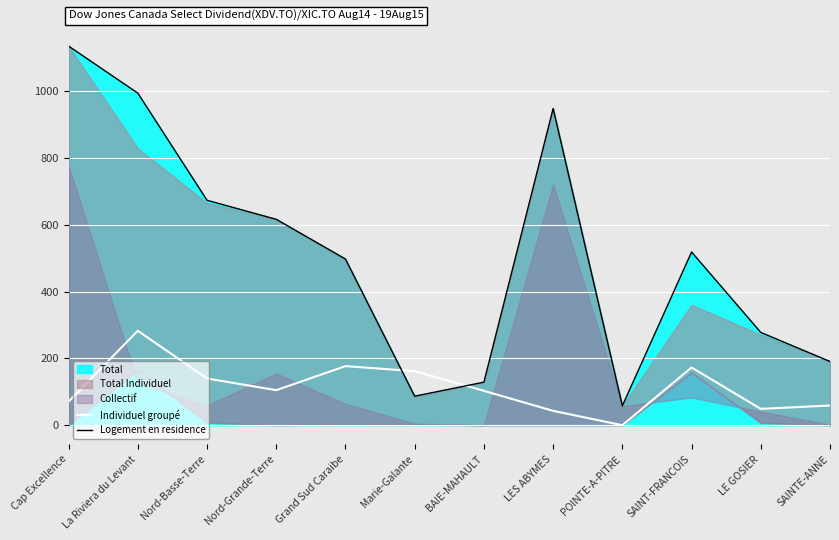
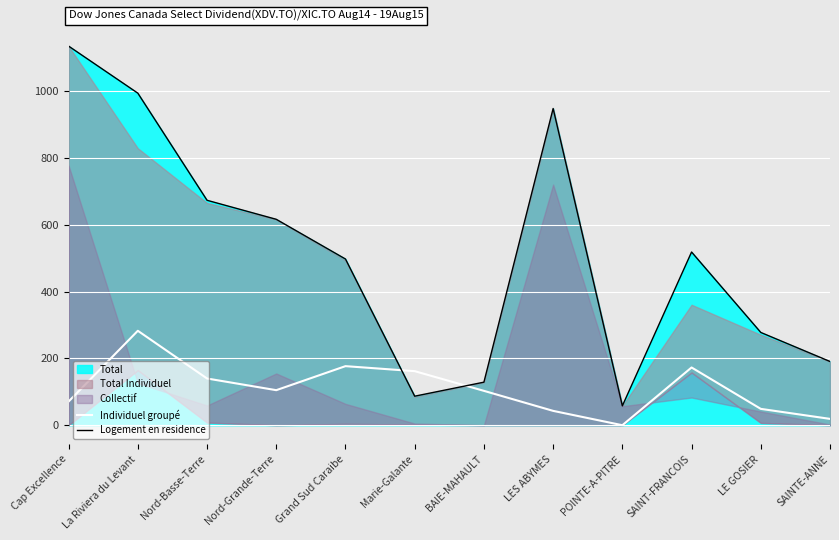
Individuel groupé, SAINTE-ANNE: 60 -> 20
